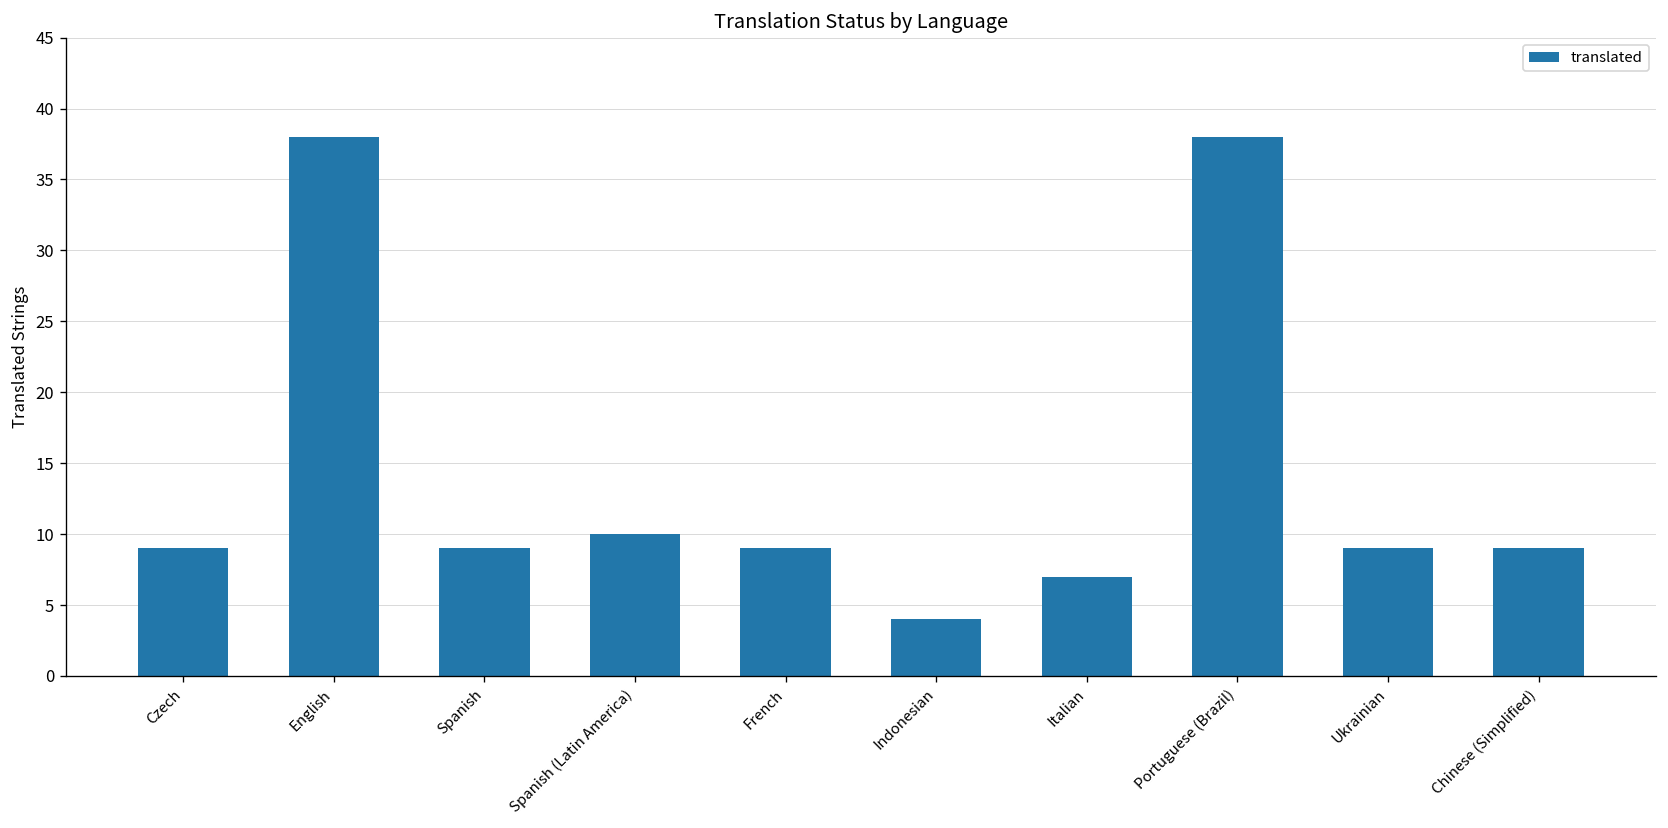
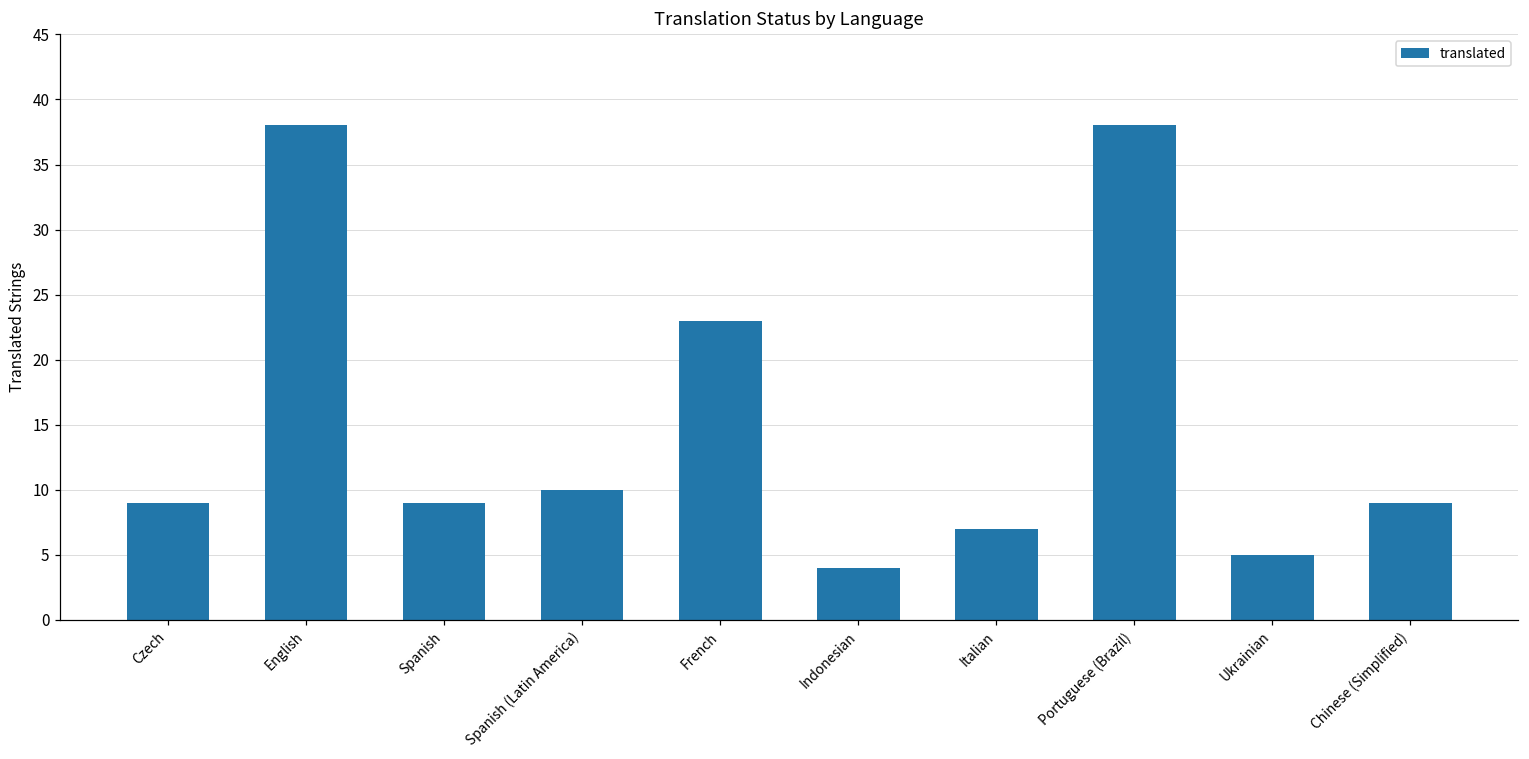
French: 9 -> 23
Ukrainian: 9 -> 5
